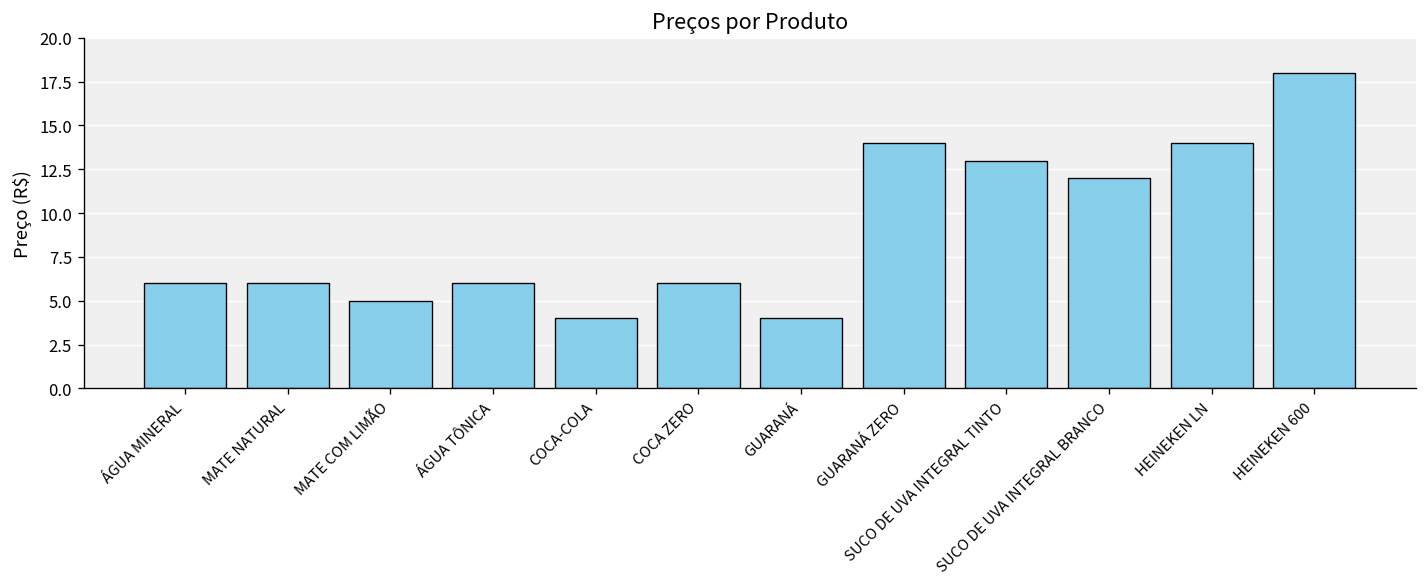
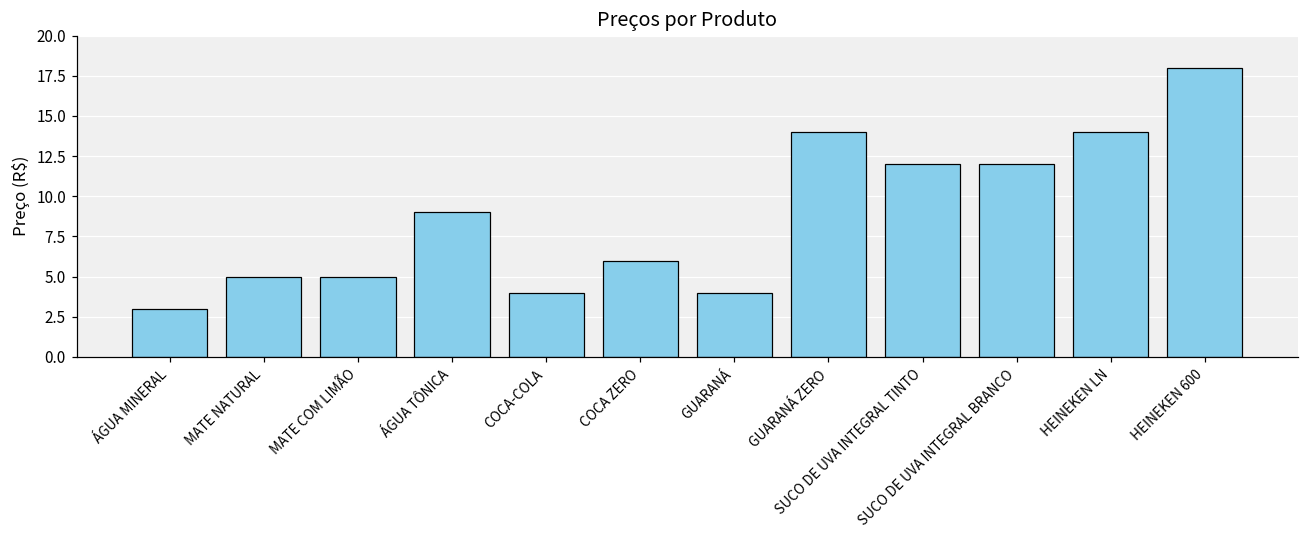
ÁGUA MINERAL: 6 -> 3
MATE NATURAL: 6 -> 5
ÁGUA TÔNICA: 6 -> 9
SUCO DE UVA INTEGRAL TINTO: 13 -> 12
